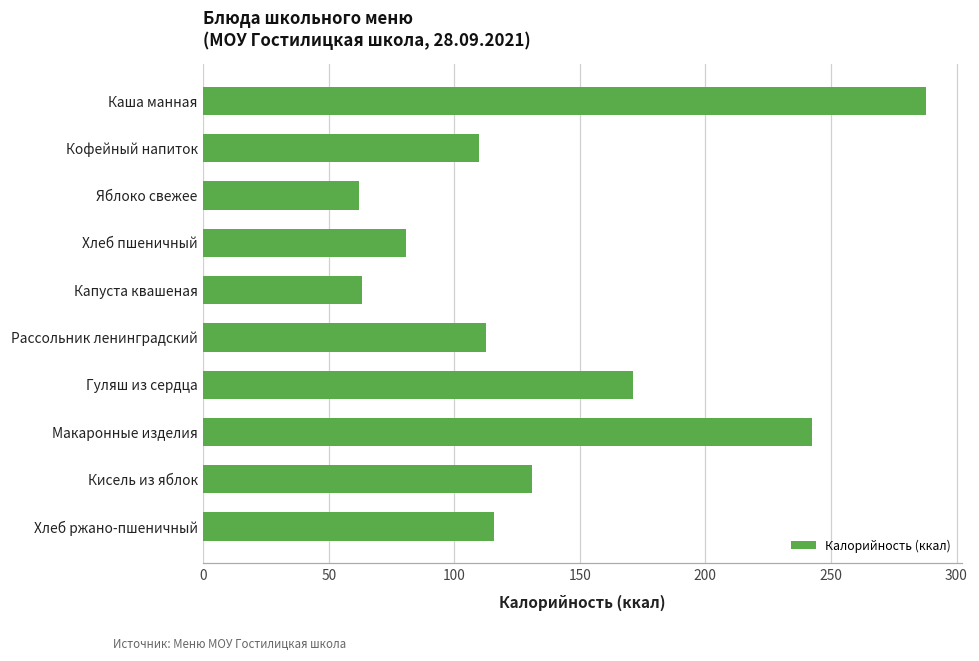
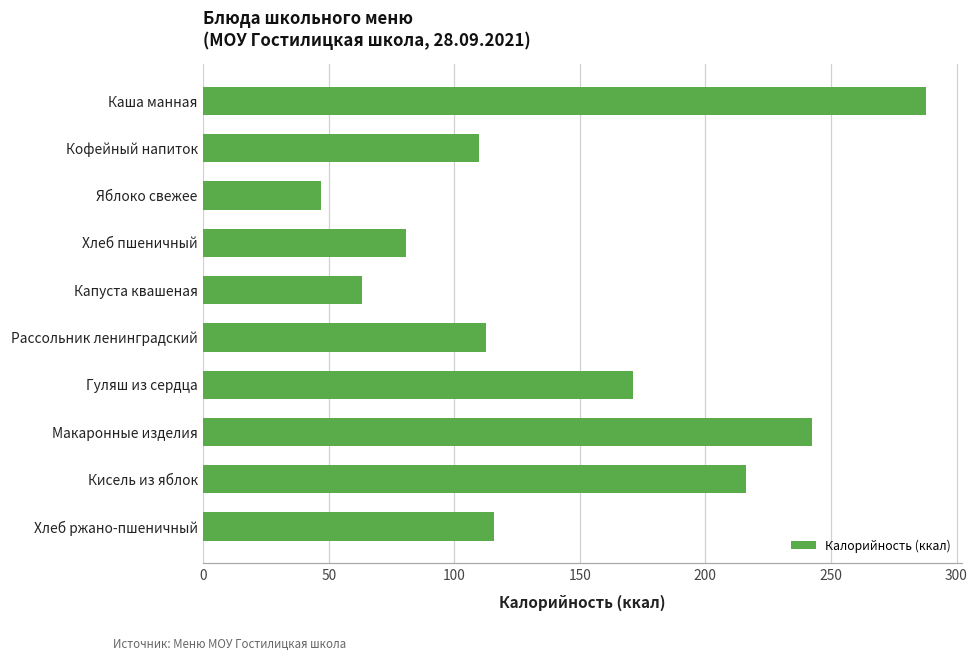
Яблоко свежее: 62 -> 47
Кисель из яблок: 131 -> 216
